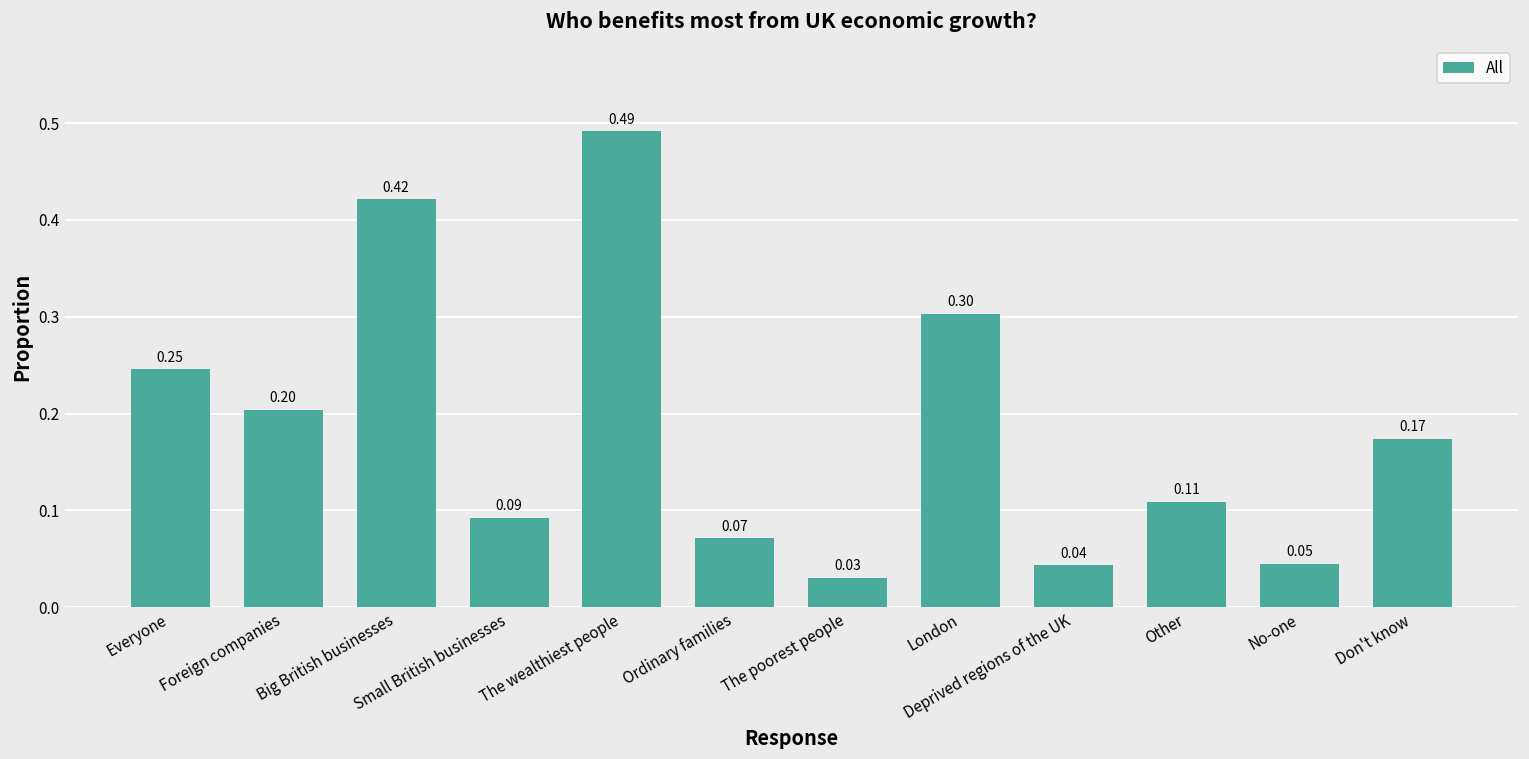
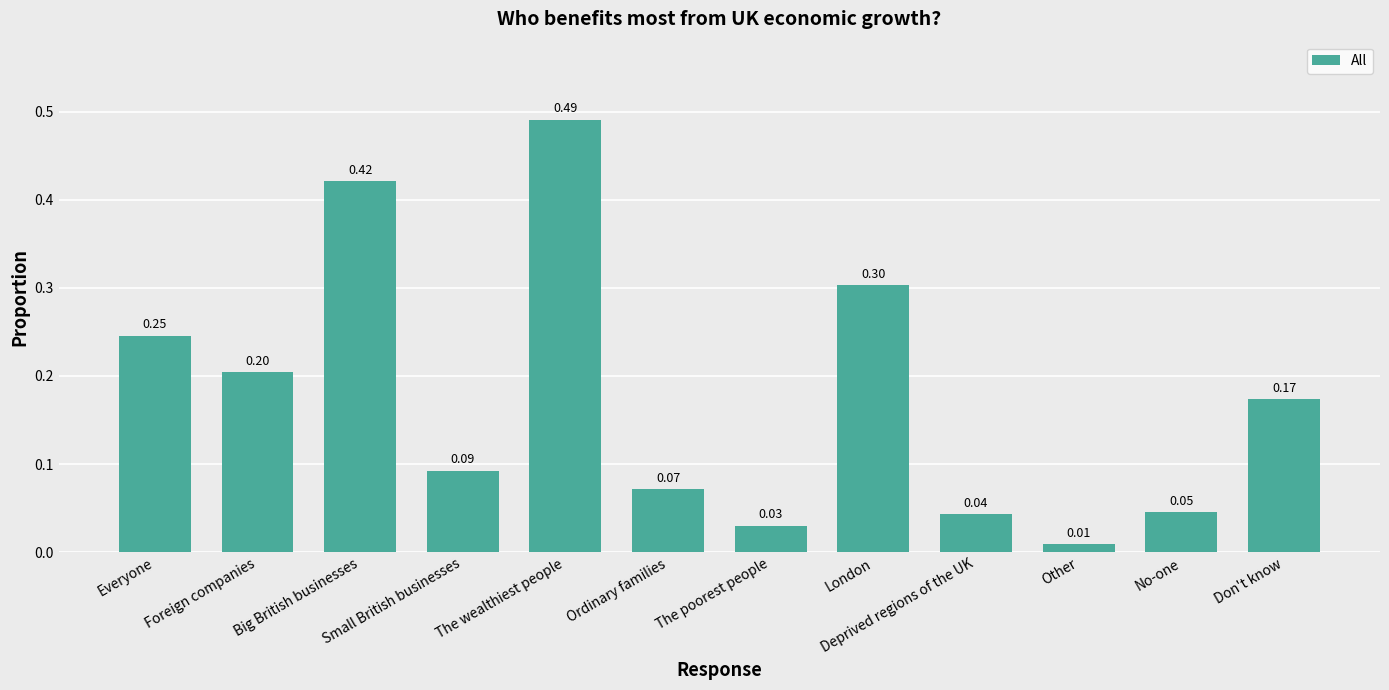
Other: 0.11 -> 0.01
